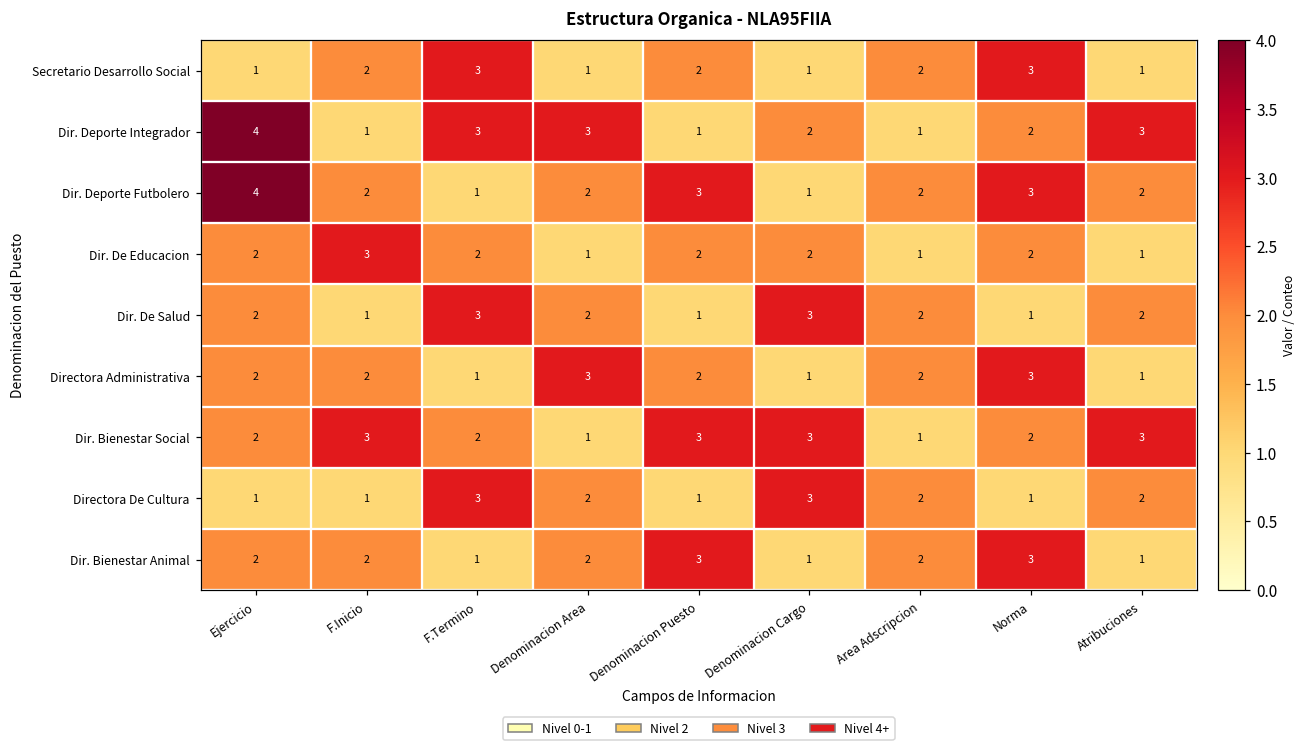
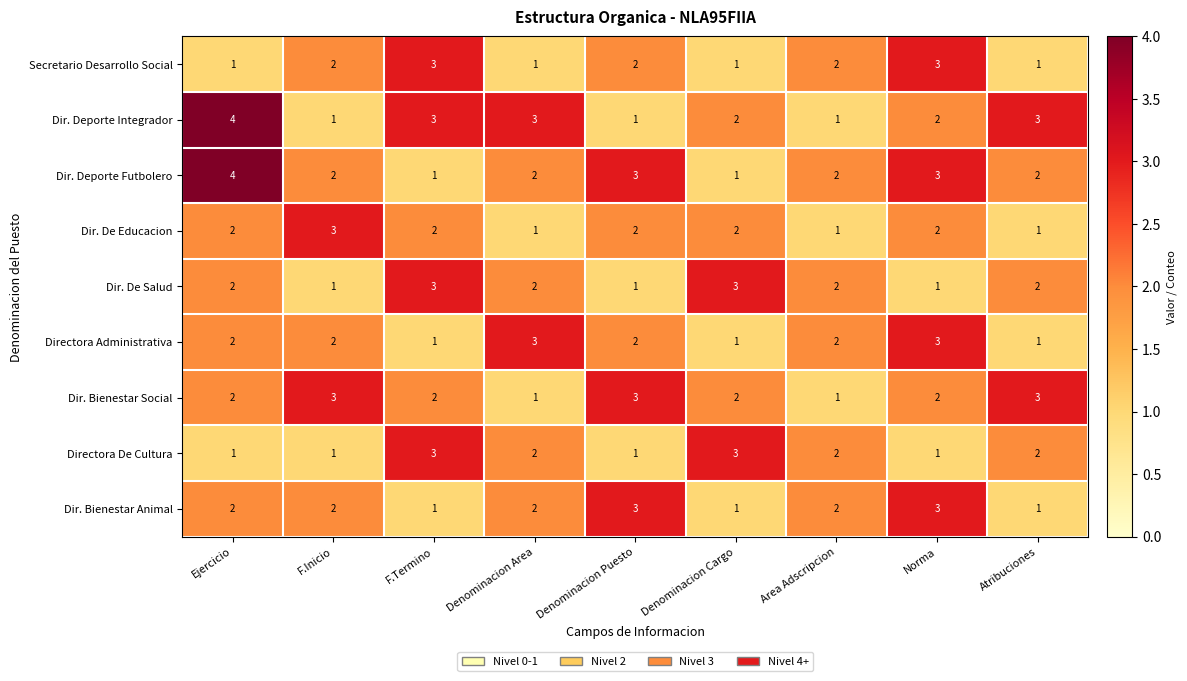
Dir. Bienestar Social, Denominacion Cargo: 3 -> 2
